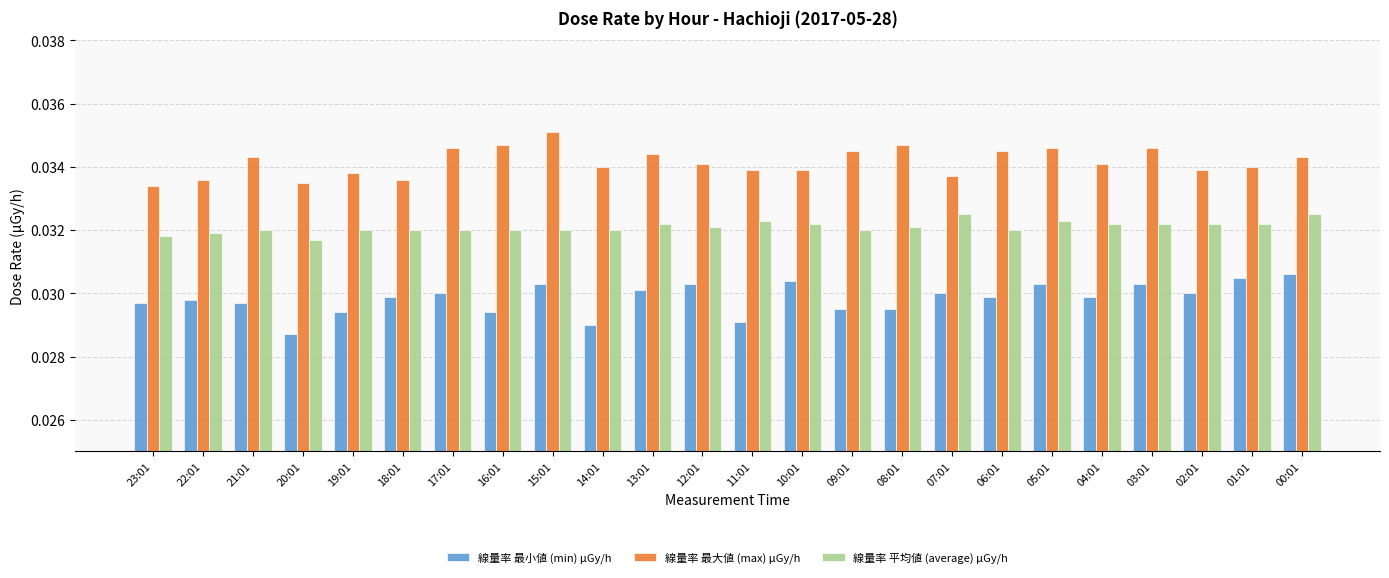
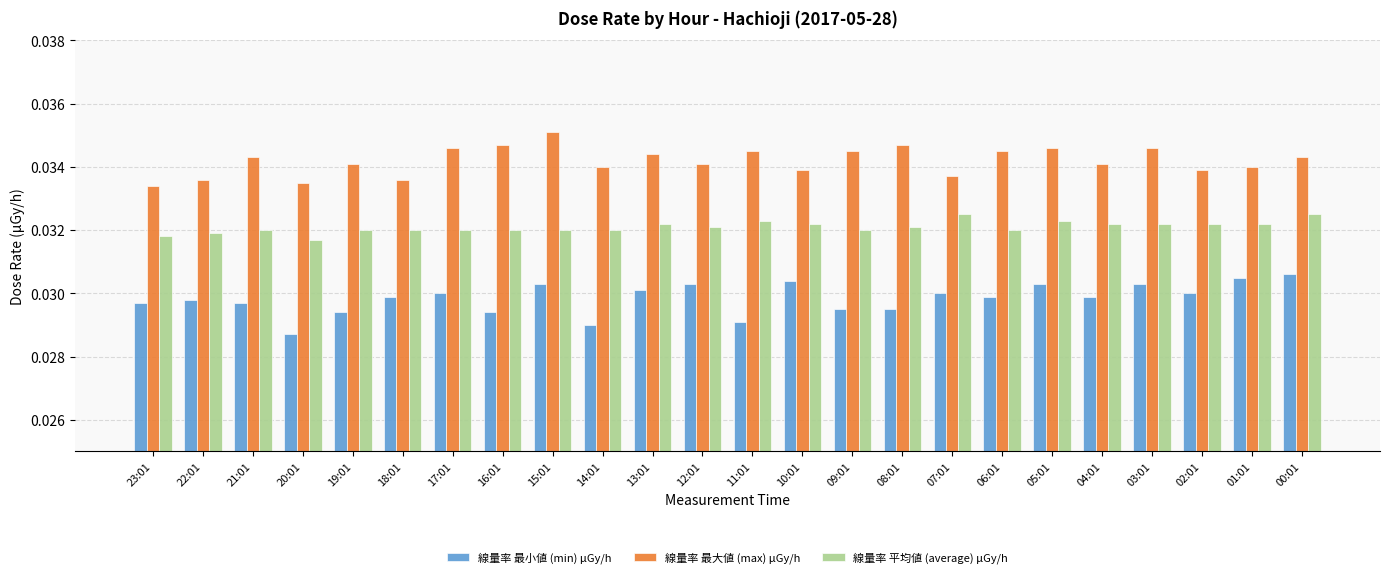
線量率 最大値 (max) μGy/h, 19:01: 0.0338 -> 0.0341
線量率 最大値 (max) μGy/h, 11:01: 0.0339 -> 0.0345
